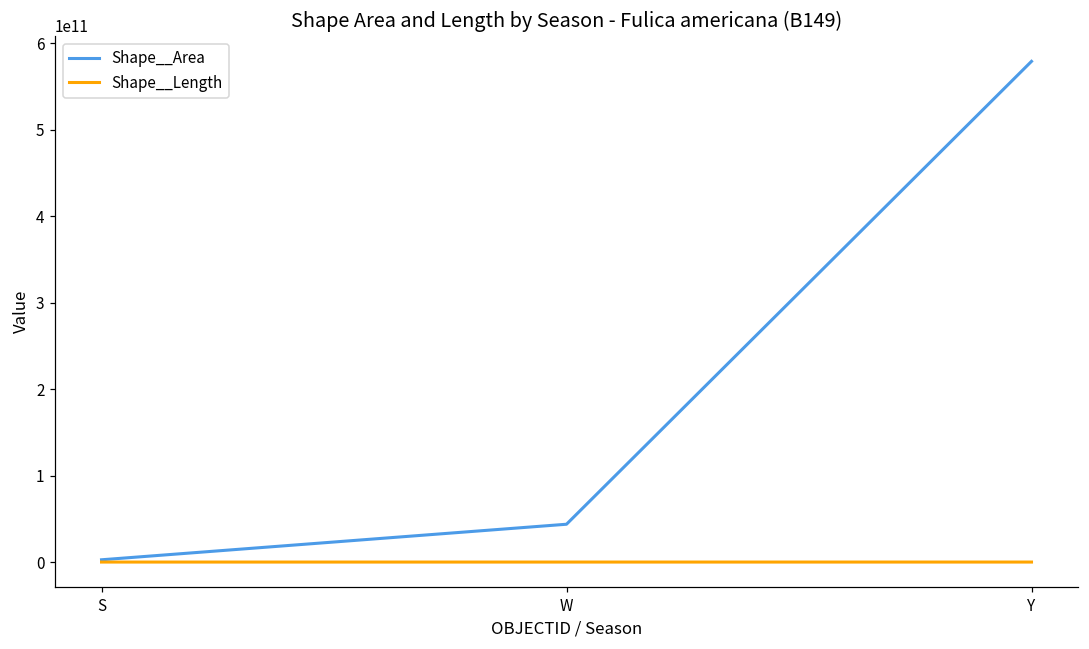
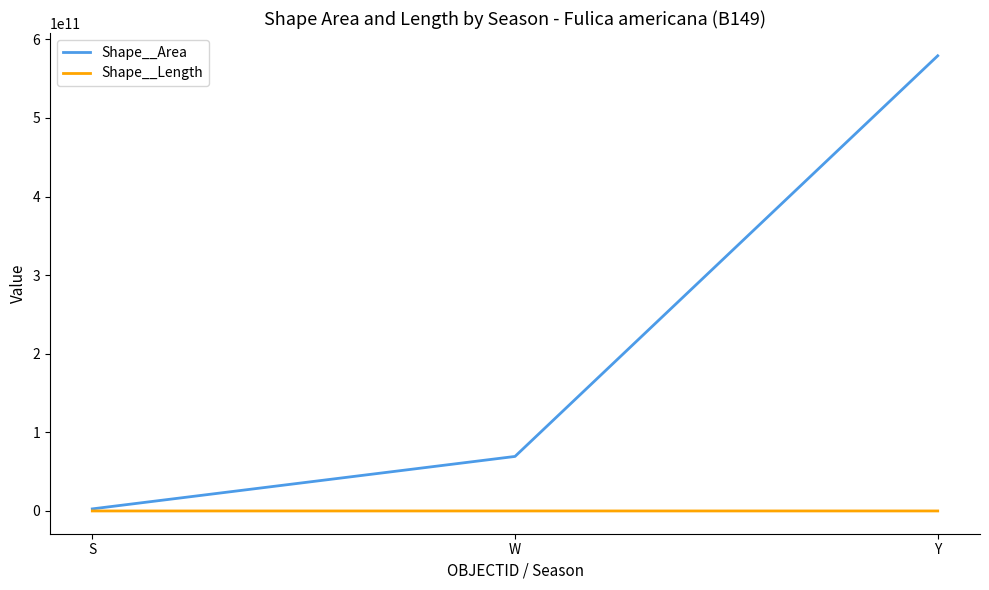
Shape__Area, W: 40000000000 -> 70000000000
